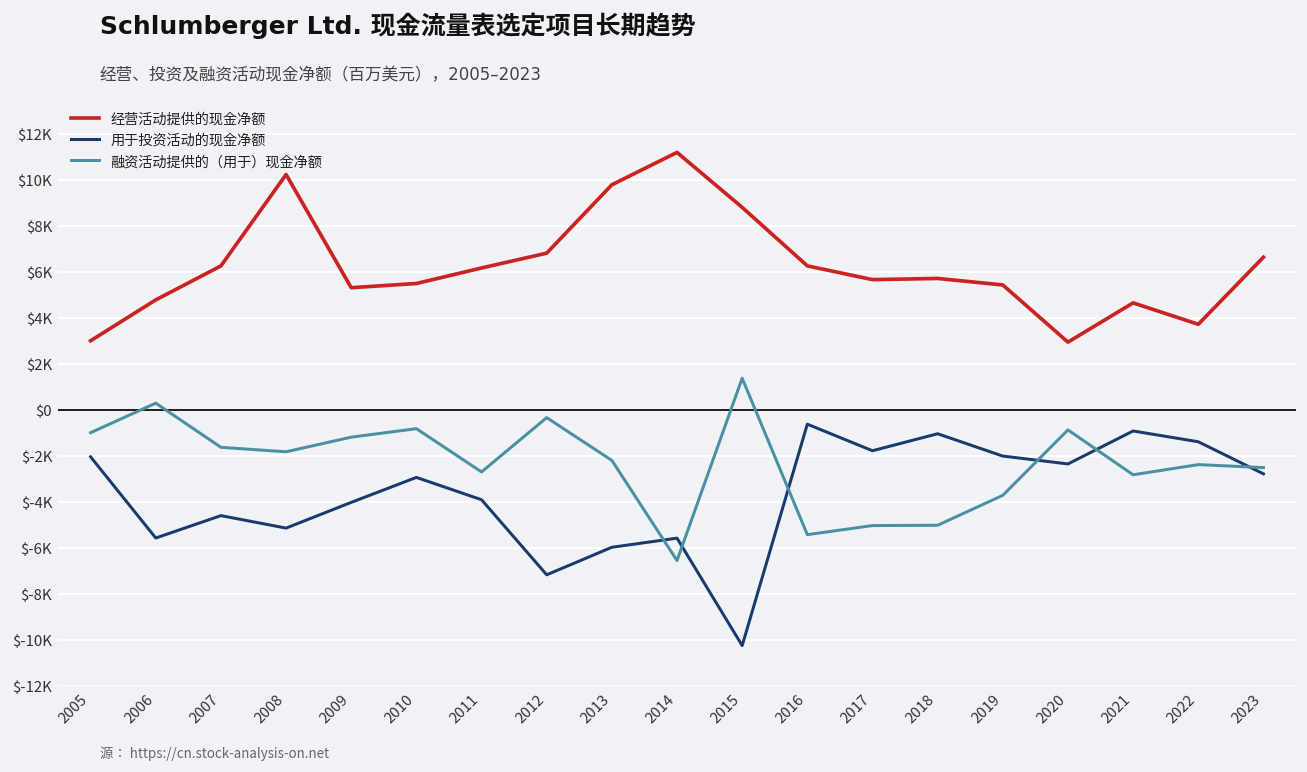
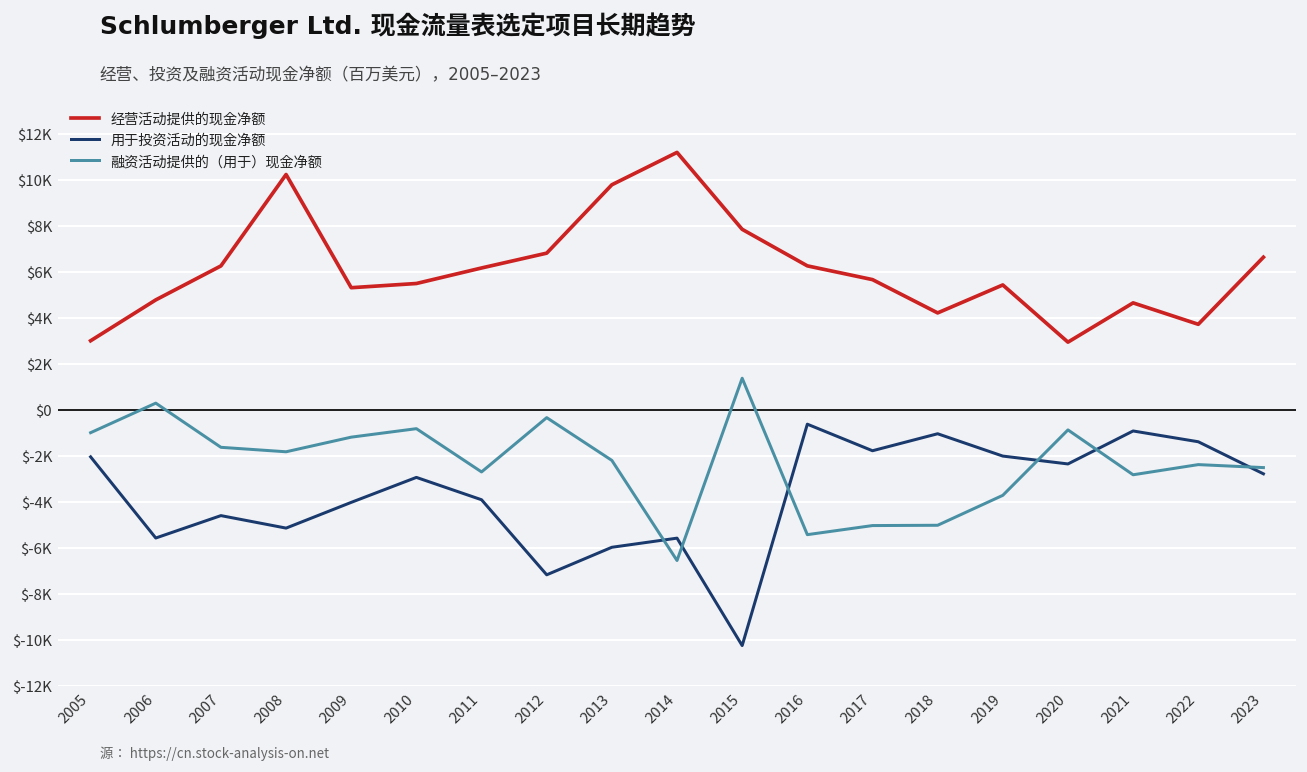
经营活动提供的现金净额, 2015: $8800 -> $7900
经营活动提供的现金净额, 2018: $5700 -> $4200
